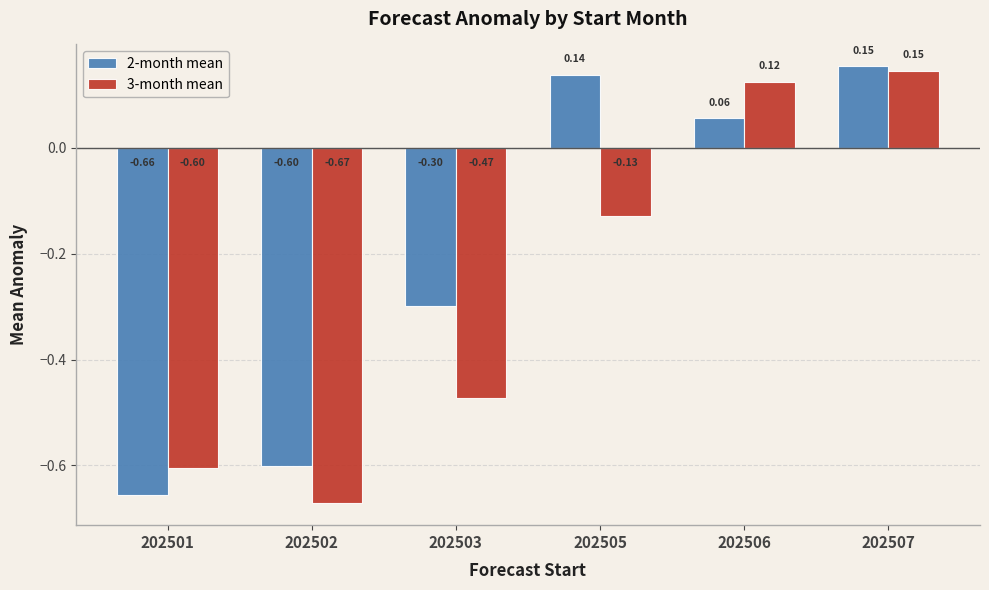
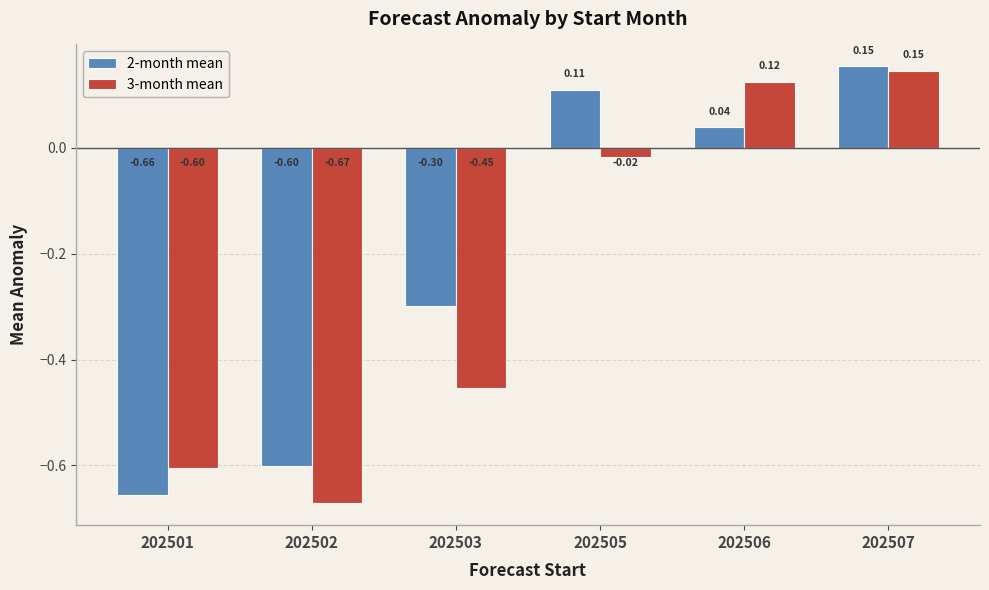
3-month mean, 202503: -0.47 -> -0.45
2-month mean, 202505: 0.14 -> 0.11
3-month mean, 202505: -0.13 -> -0.02
2-month mean, 202506: 0.06 -> 0.04
